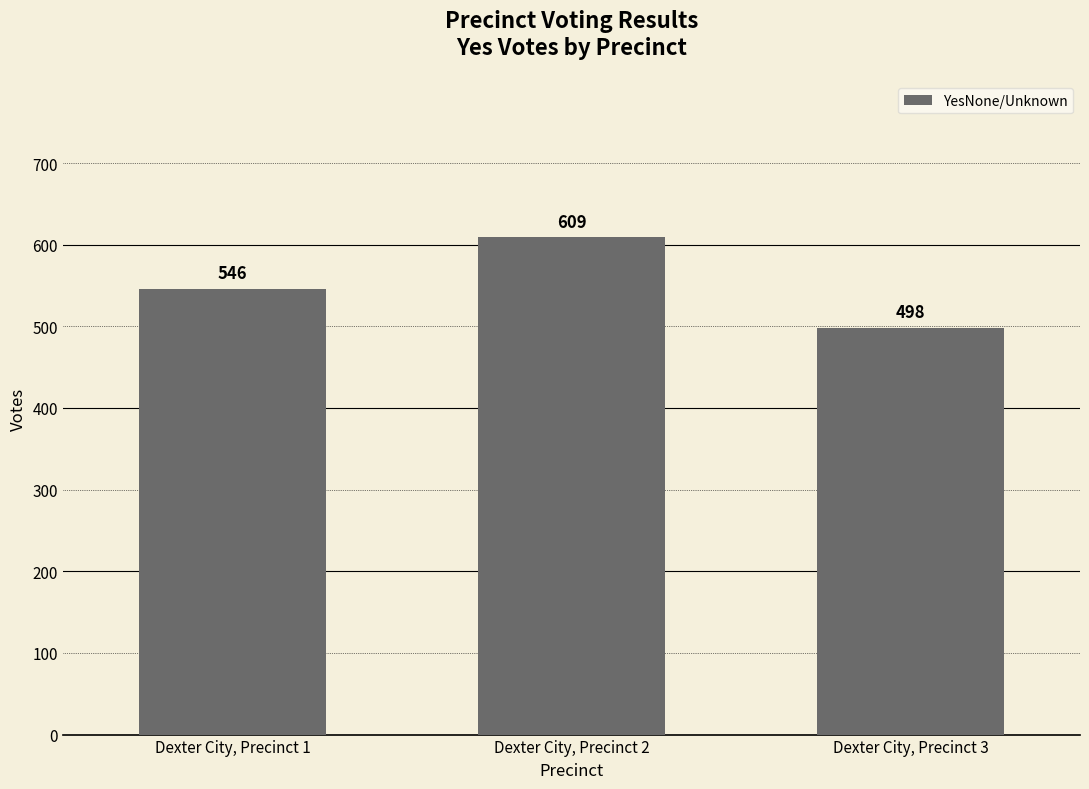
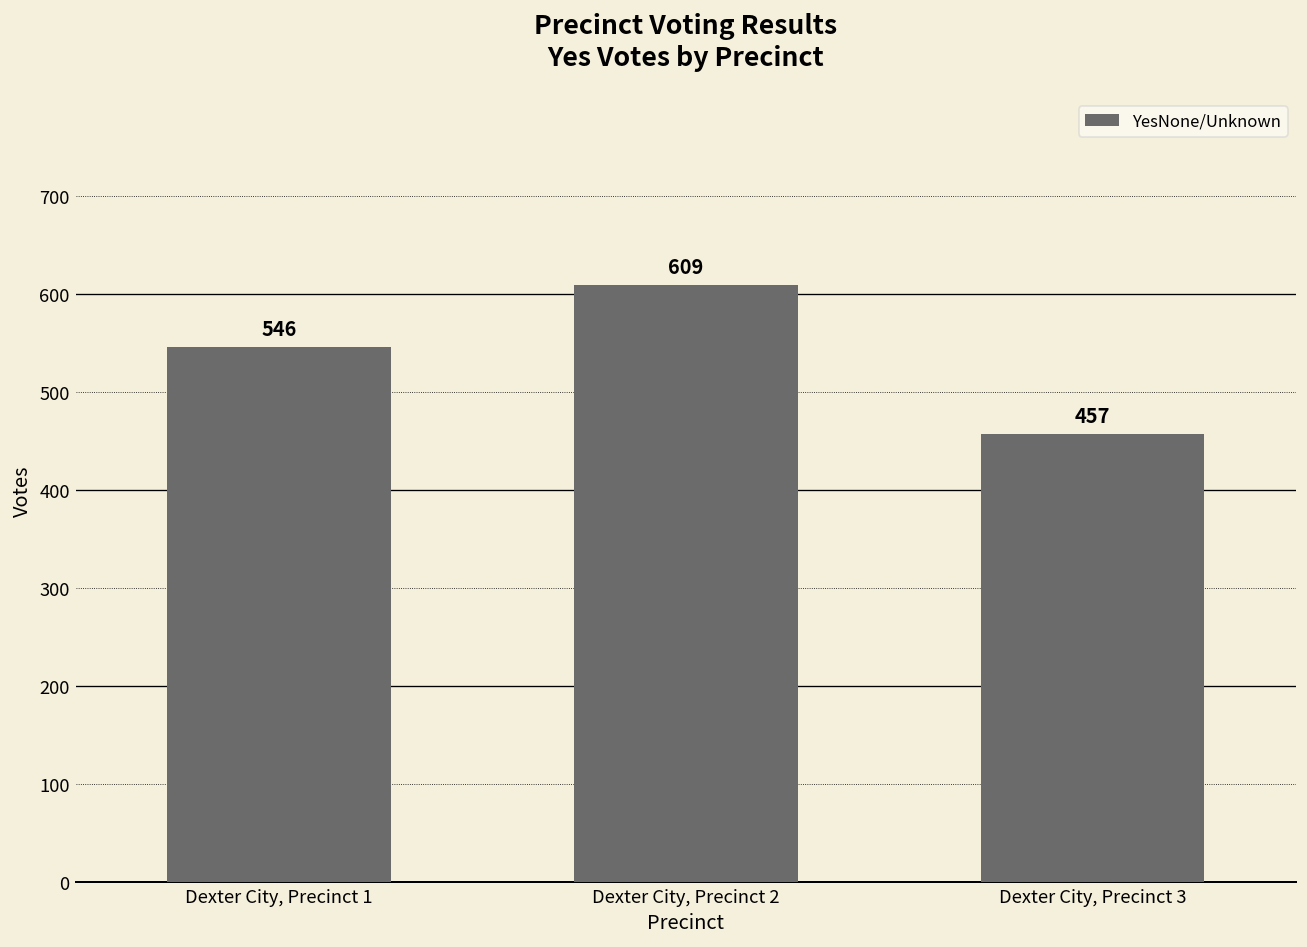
Dexter City, Precinct 3: 498 -> 457
